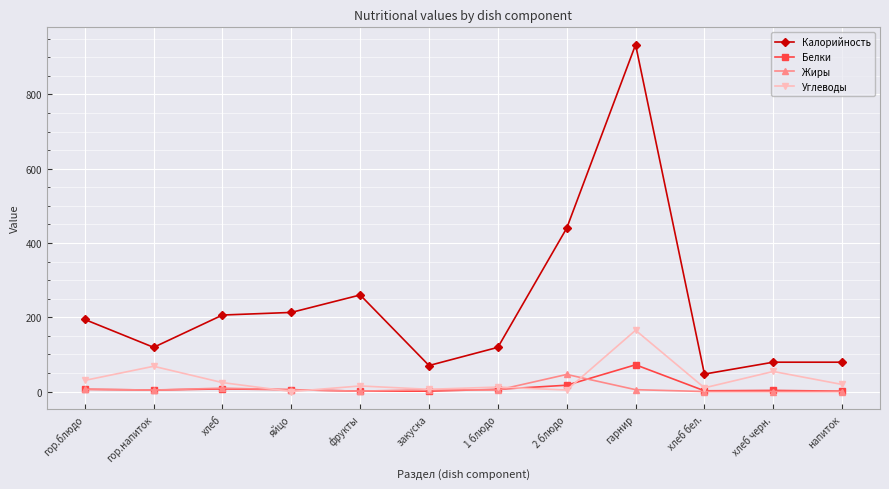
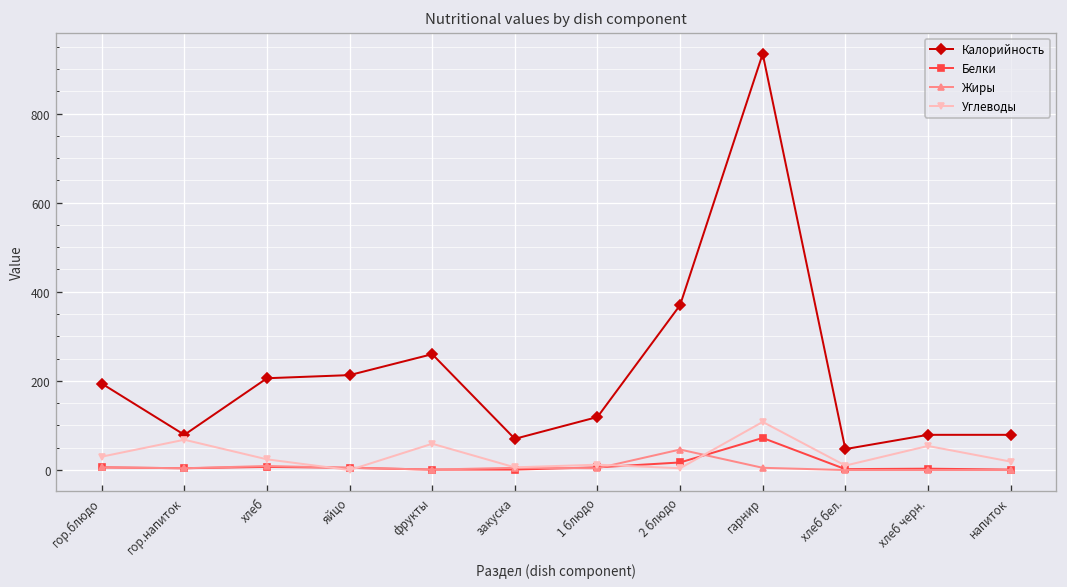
Калорийность, гор.напиток: 120 -> 80
Углеводы, фрукты: 20 -> 60
Калорийность, 2 блюдо: 440 -> 370
Углеводы, гарнир: 170 -> 110
